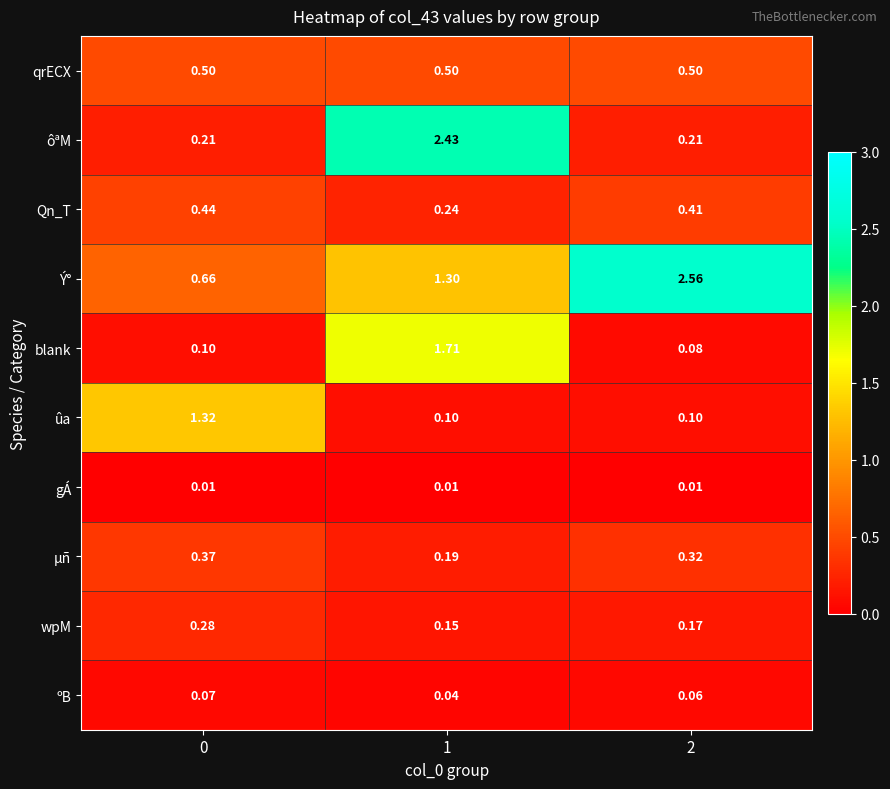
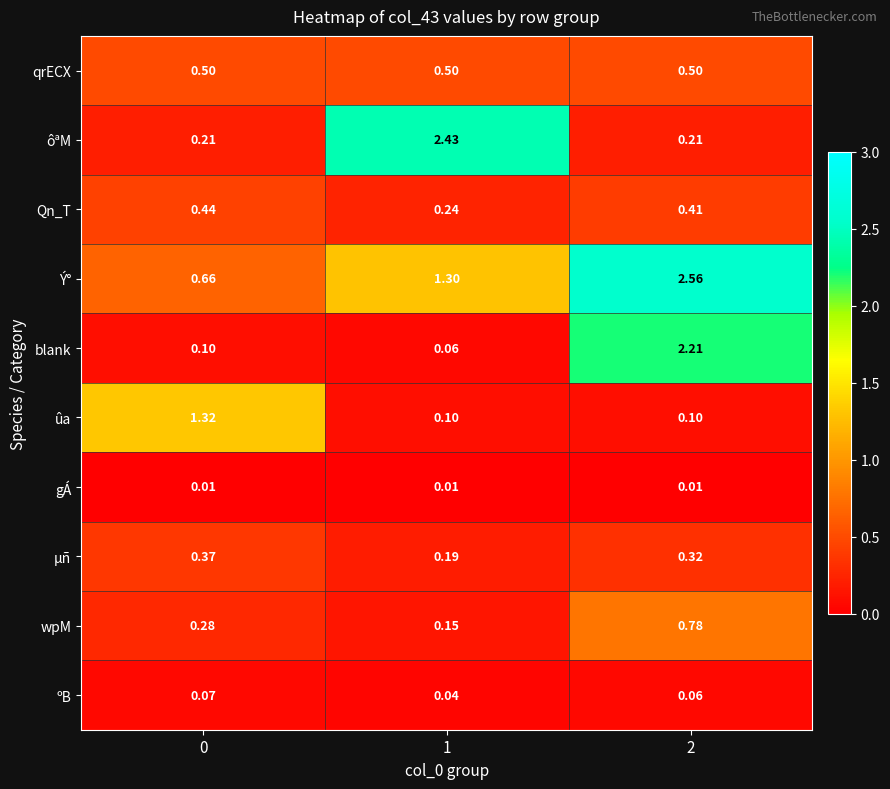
blank, 1: 1.71 -> 0.06
blank, 2: 0.08 -> 2.21
wpM, 2: 0.17 -> 0.78
